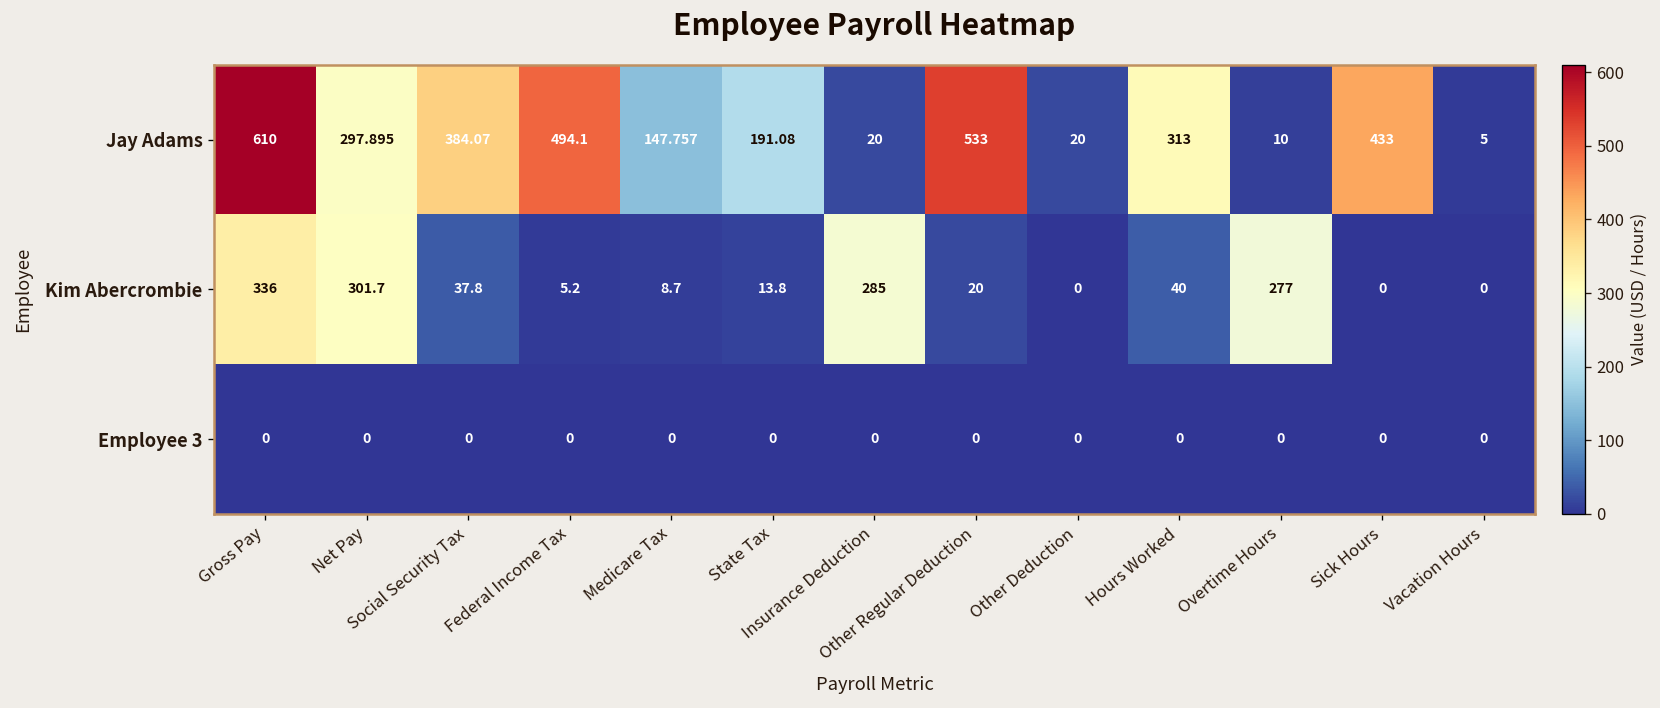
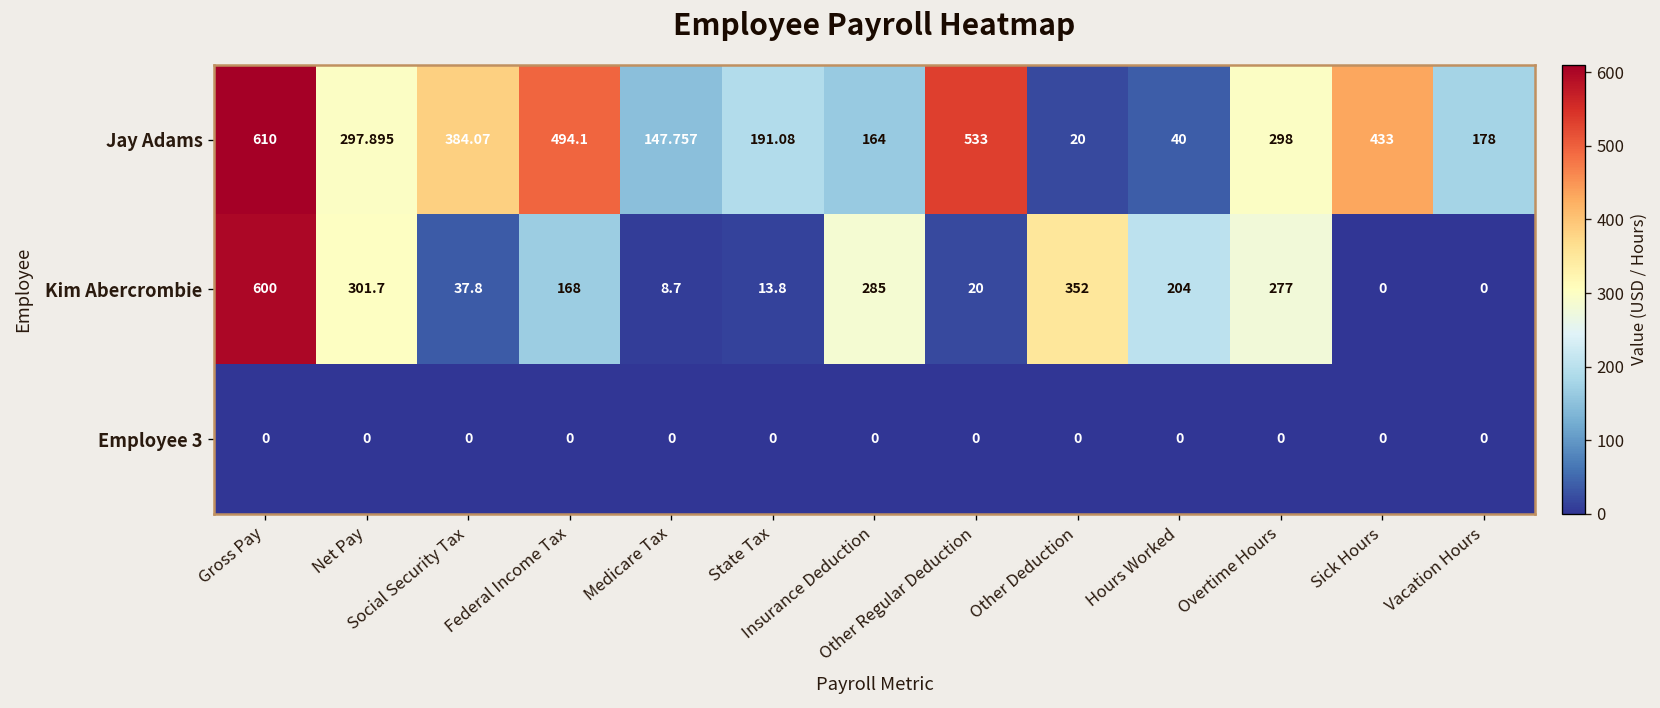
Jay Adams, Insurance Deduction: 20 -> 164
Jay Adams, Hours Worked: 313 -> 40
Jay Adams, Overtime Hours: 10 -> 298
Jay Adams, Vacation Hours: 5 -> 178
Kim Abercrombie, Gross Pay: 336 -> 600
Kim Abercrombie, Federal Income Tax: 5.2 -> 168
Kim Abercrombie, Other Deduction: 0 -> 352
Kim Abercrombie, Hours Worked: 40 -> 204
